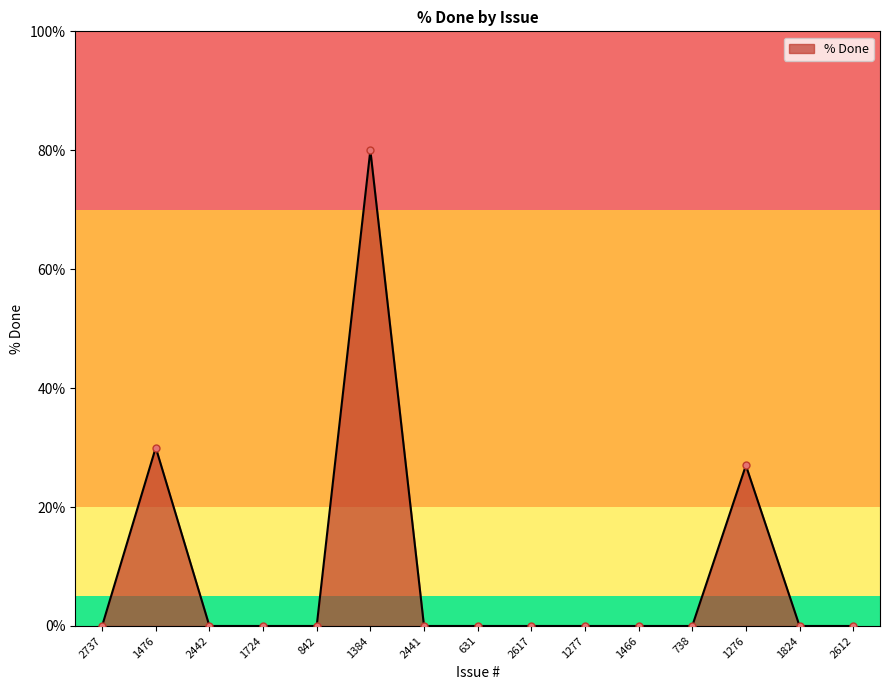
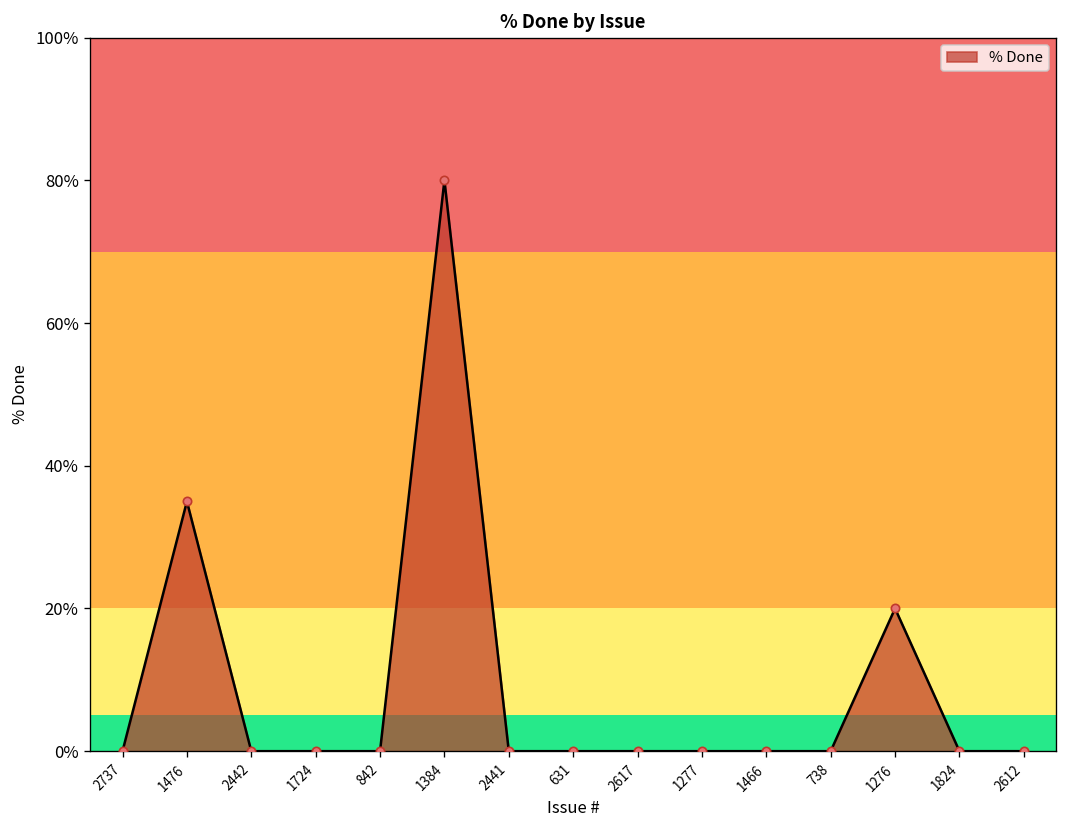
1476: 30% -> 35%
1276: 27% -> 20%
